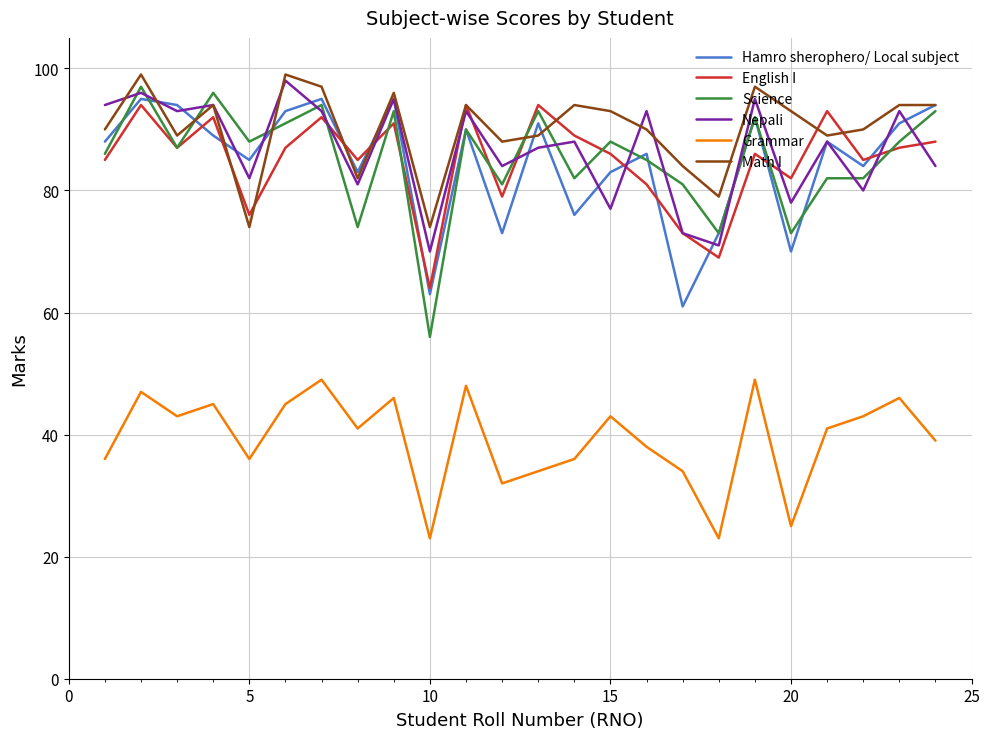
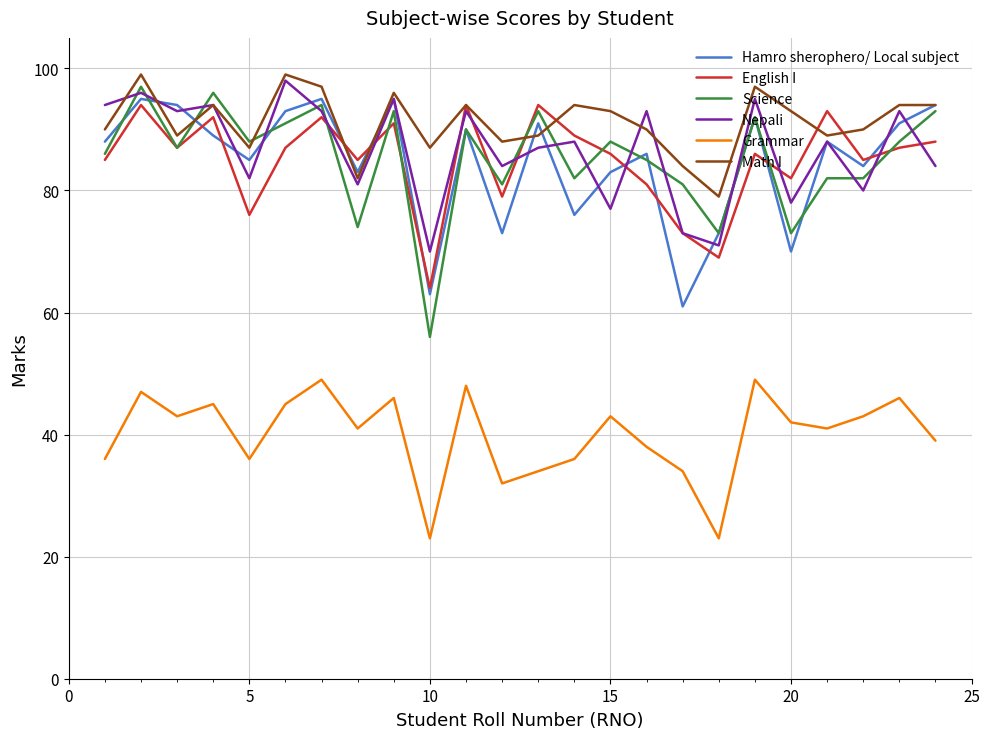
Math I, 5: 74 -> 87
Math I, 10: 74 -> 87
Grammar, 20: 25 -> 42
